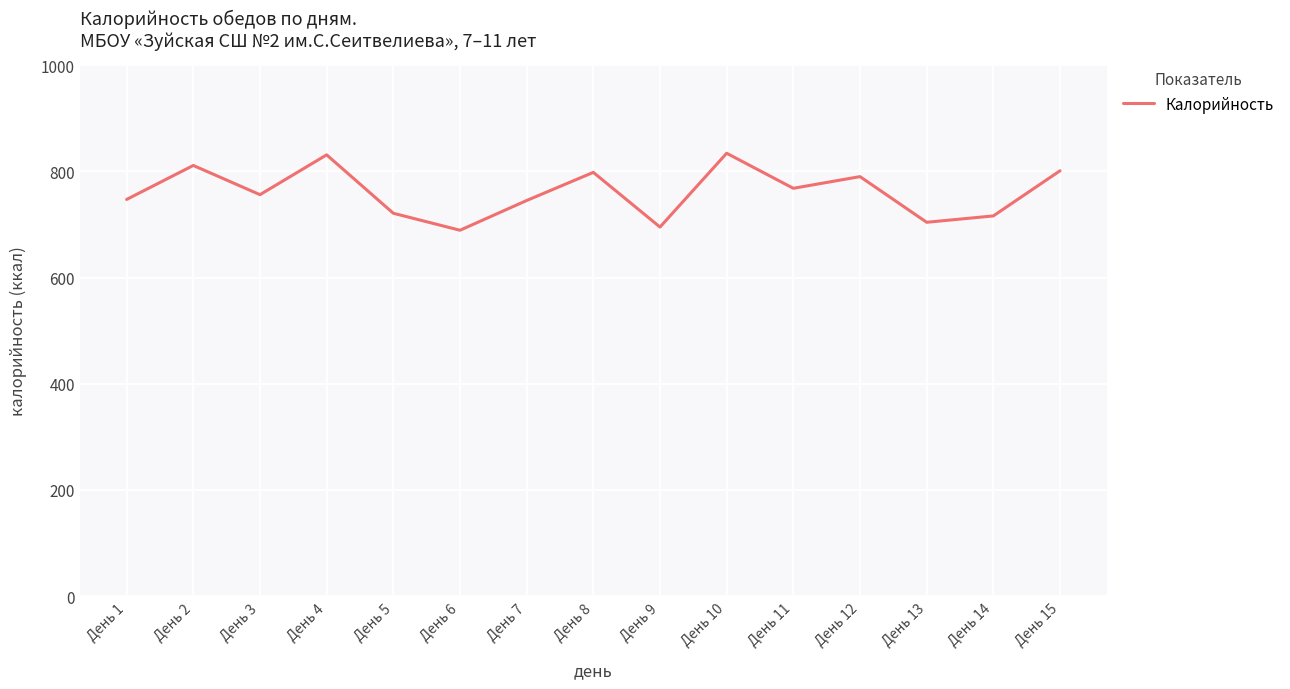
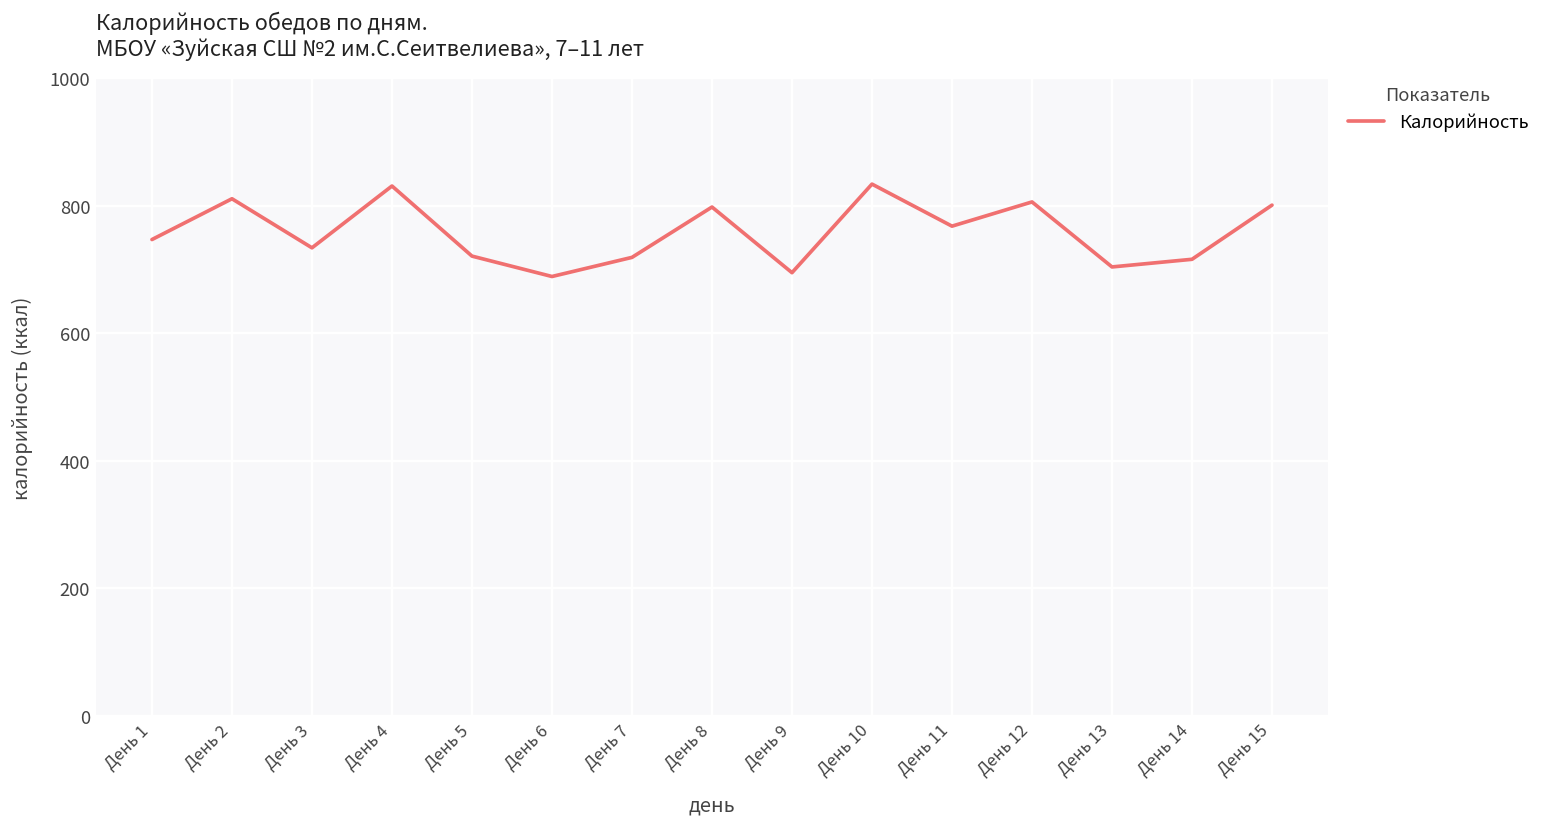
День 3: 760 -> 730
День 7: 750 -> 720
День 12: 790 -> 810
